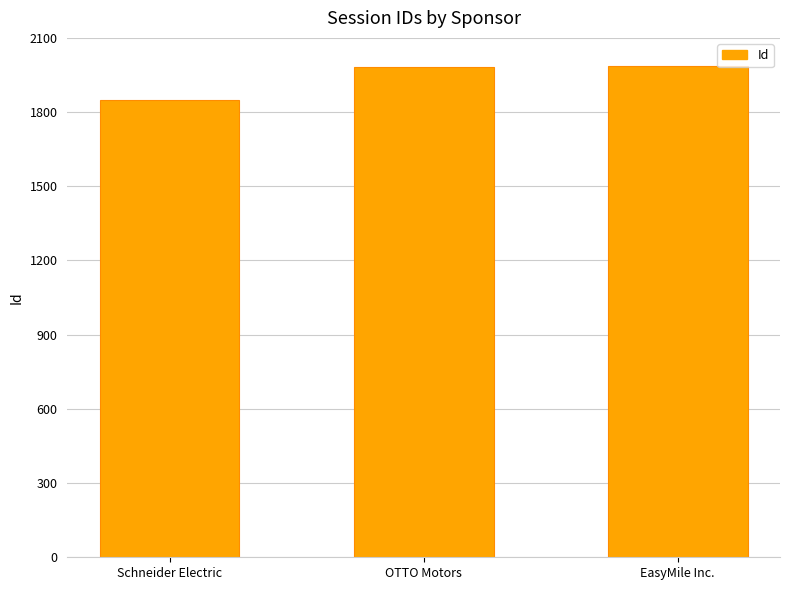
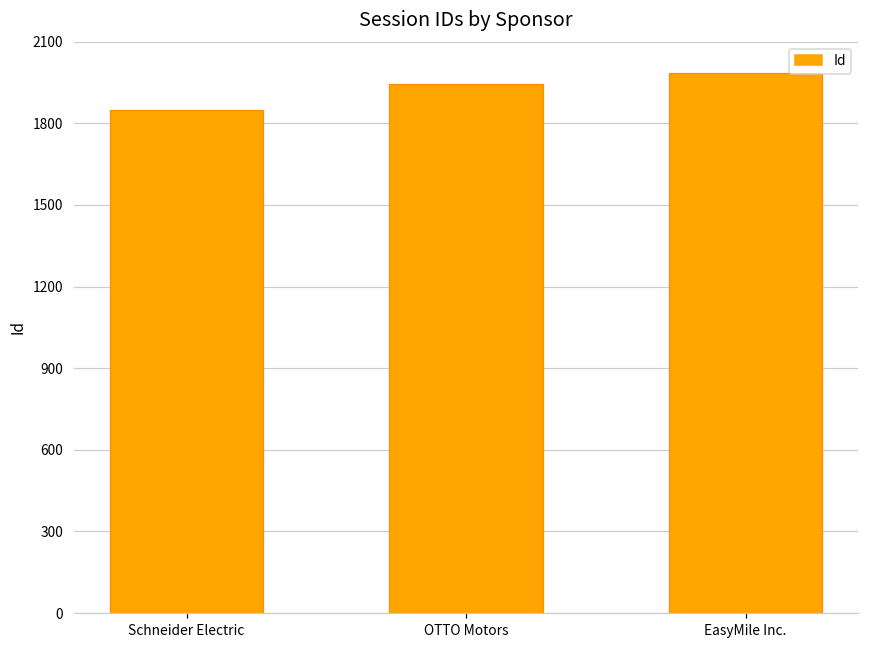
OTTO Motors: 1980 -> 1950
